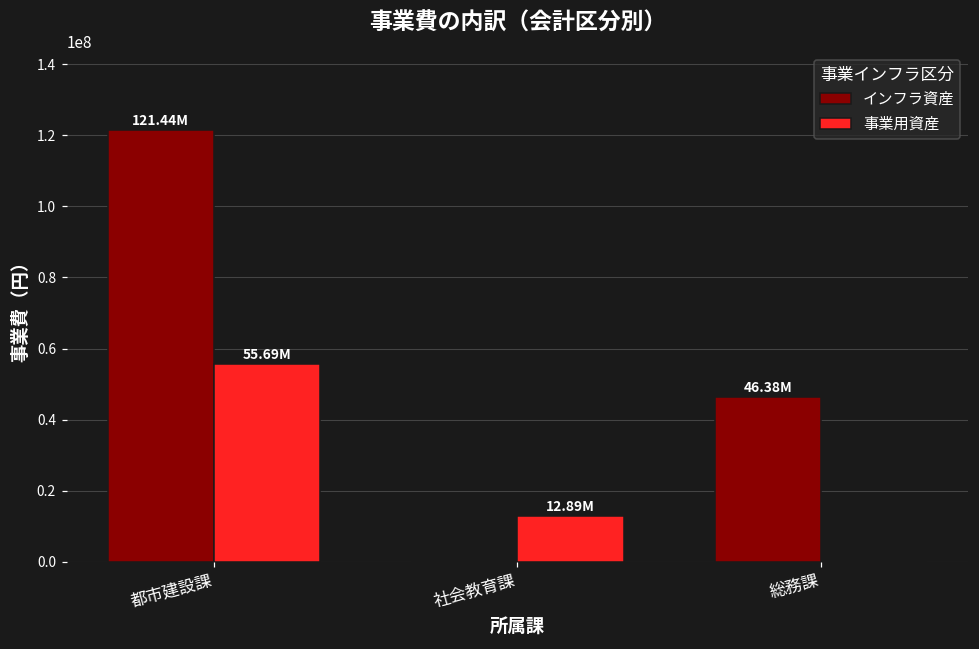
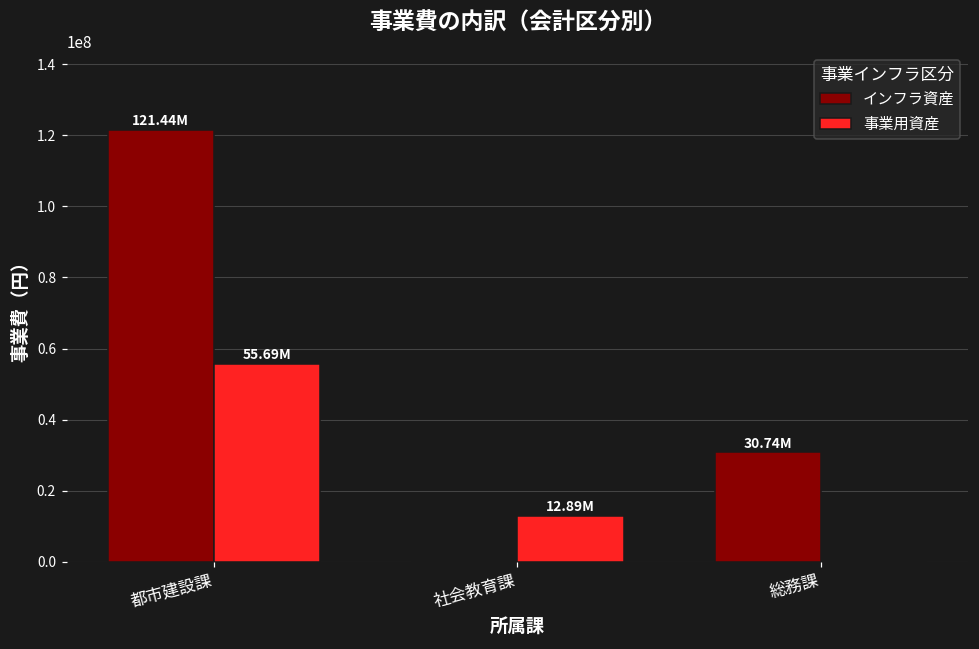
インフラ資産, 総務課: 46.38M -> 30.74M
